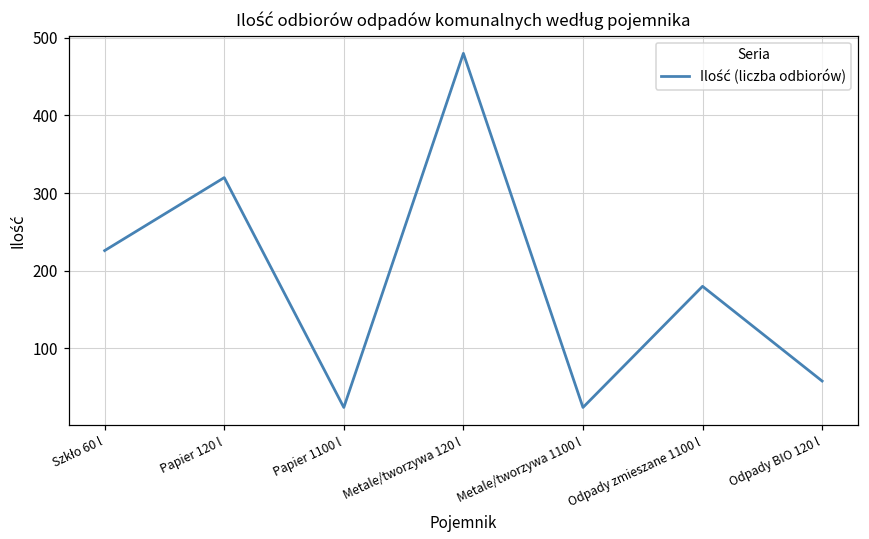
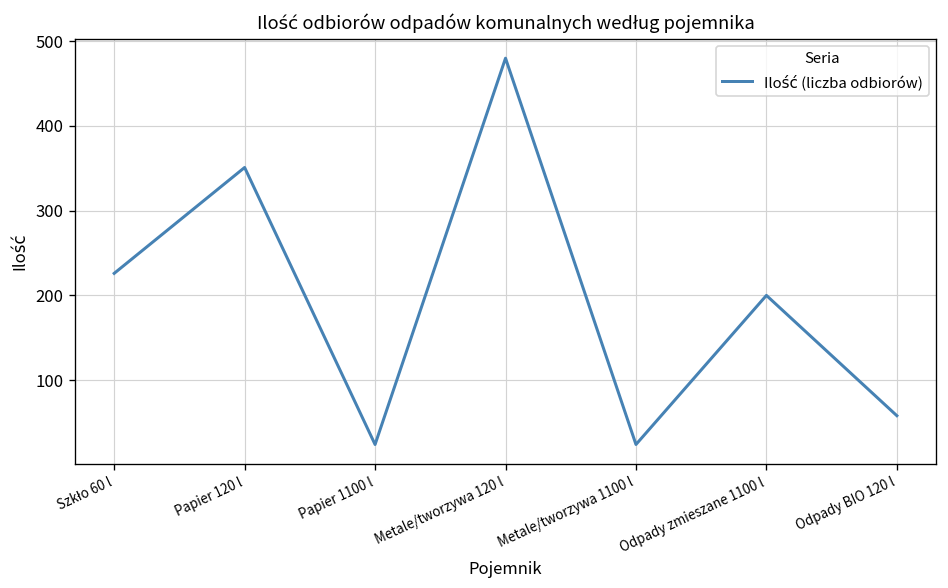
Papier 120 l: 320 -> 350
Odpady zmieszane 1100 l: 180 -> 200
